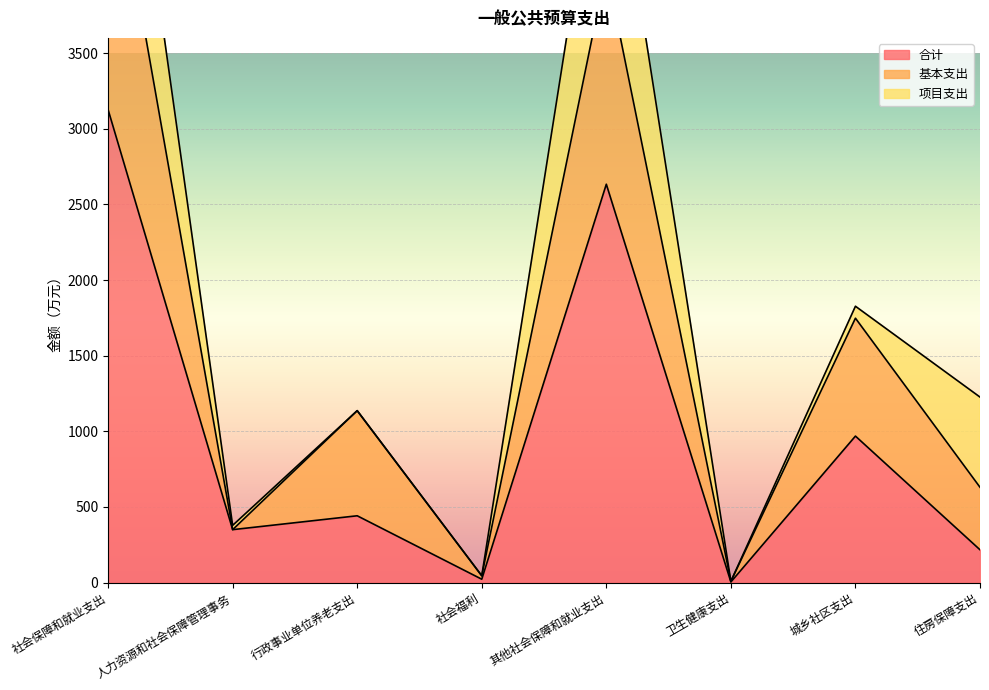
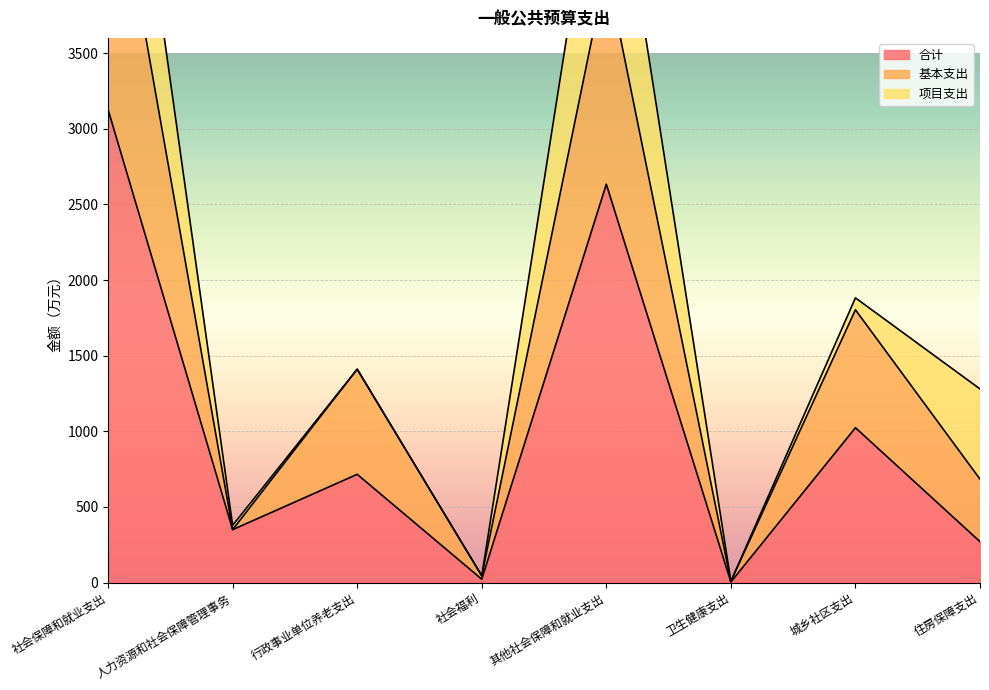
合计, 行政事业单位养老支出: 440 -> 720
合计, 城乡社区支出: 970 -> 1020
合计, 住房保障支出: 220 -> 270
